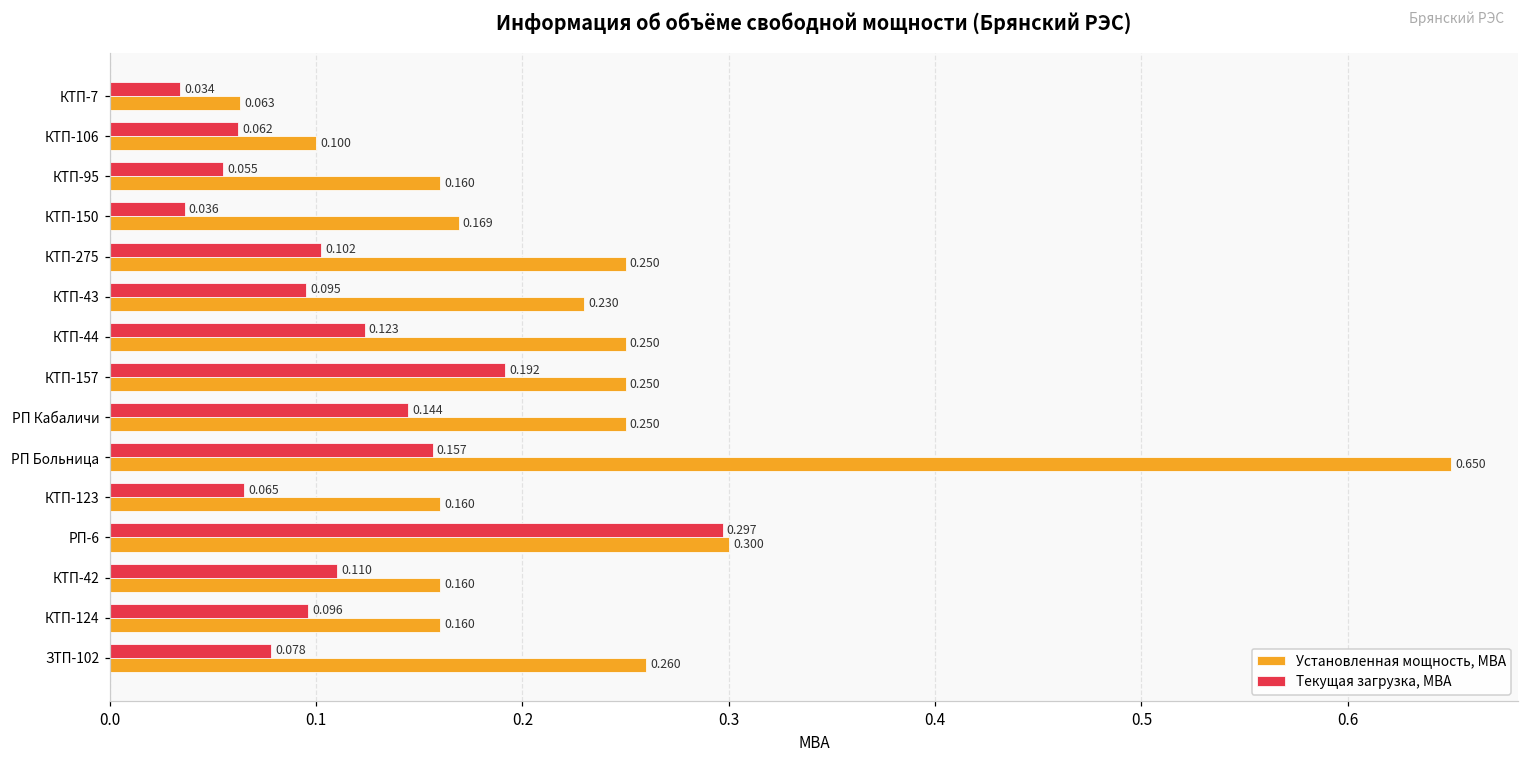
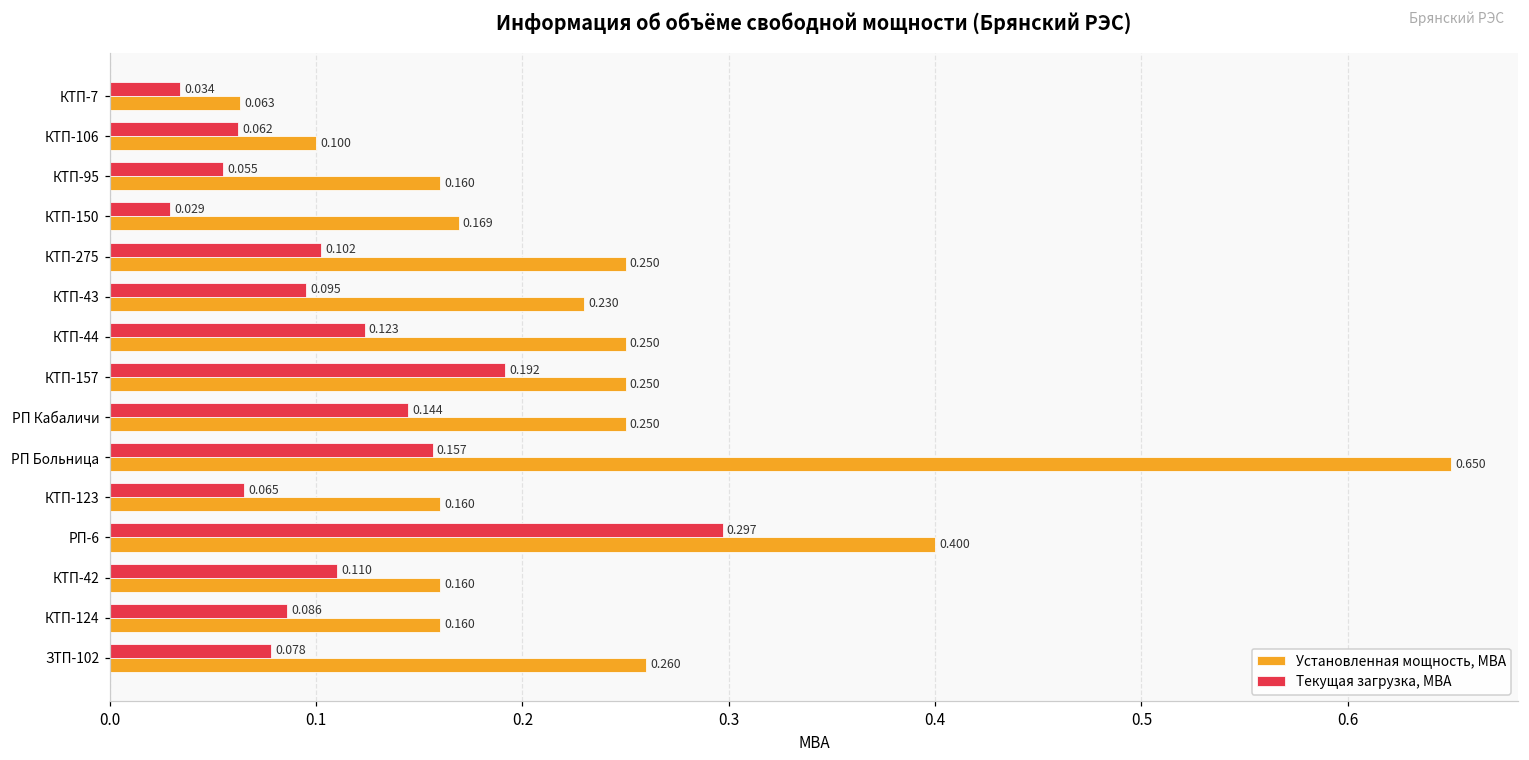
Текущая загрузка, МВА, КТП-150: 0.036 -> 0.029
Установленная мощность, МВА, РП-6: 0.300 -> 0.400
Текущая загрузка, МВА, КТП-124: 0.096 -> 0.086
